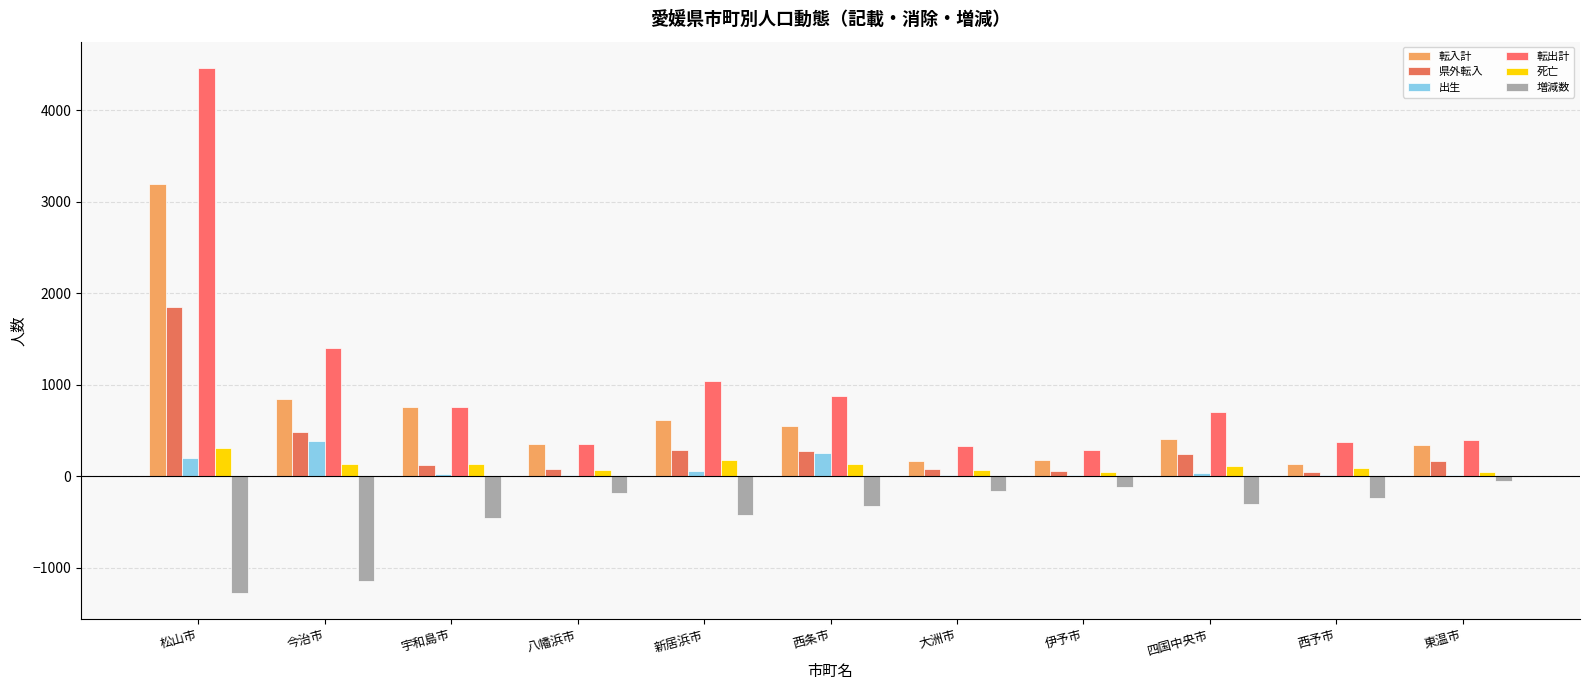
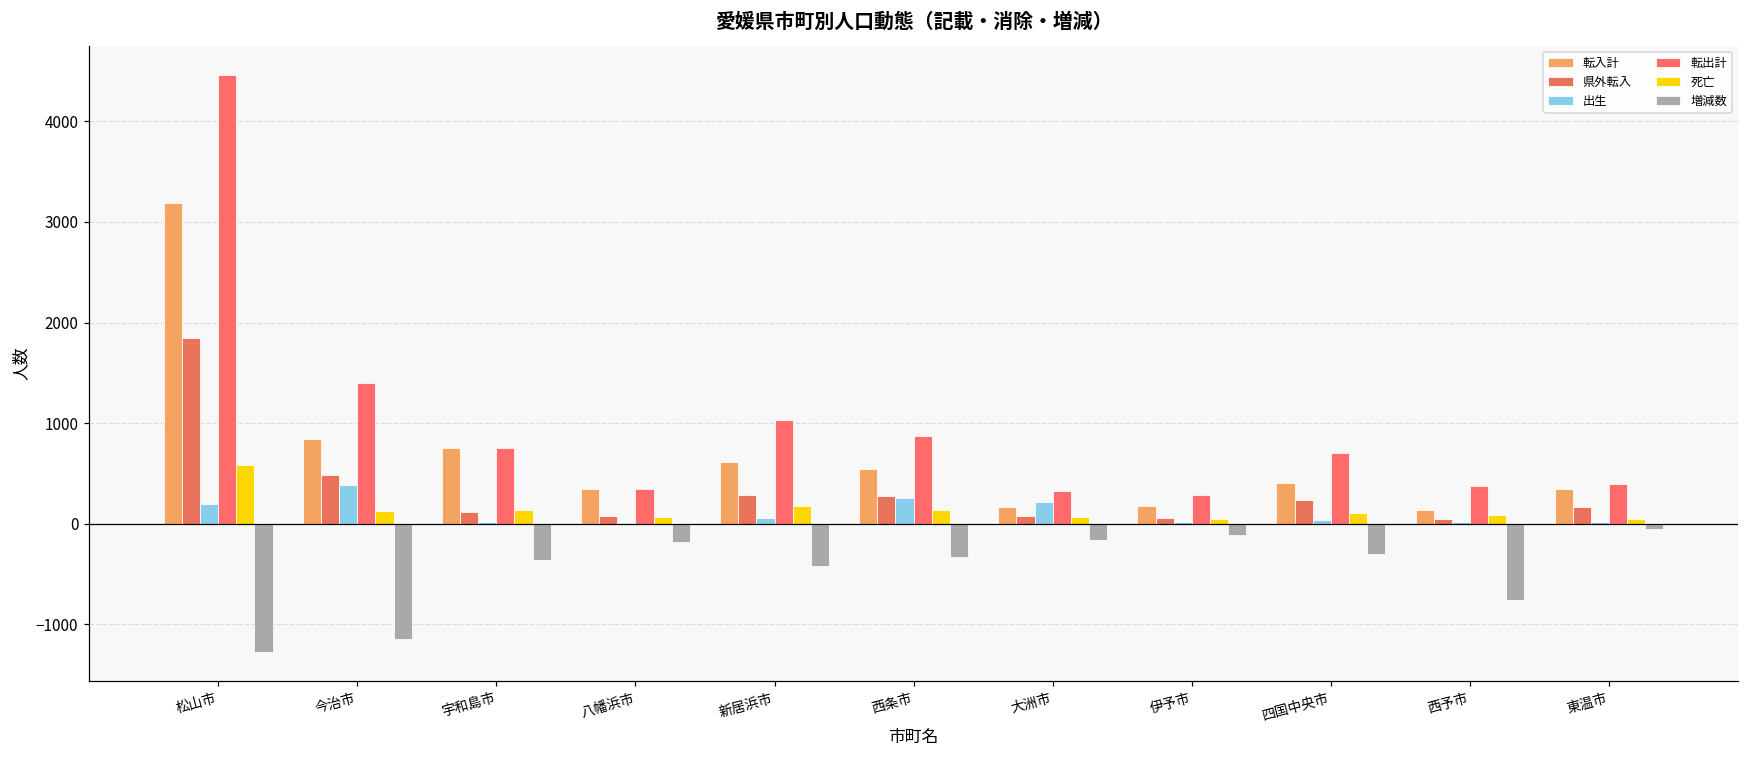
死亡, 松山市: 300 -> 600
増減数, 宇和島市: -500 -> -400
出生, 大洲市: 0 -> 200
増減数, 西予市: -200 -> -800
